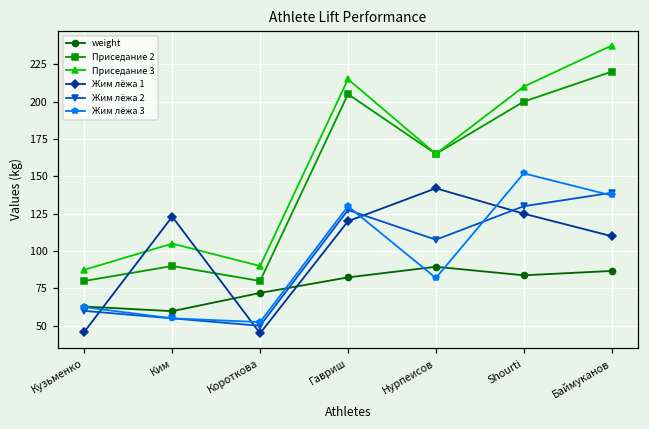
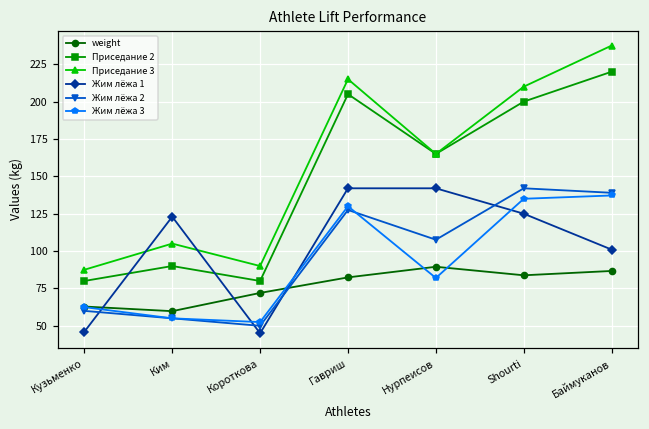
Жим лёжа 1, Гавриш: 120 -> 142
Жим лёжа 2, Shourti: 130 -> 142
Жим лёжа 3, Shourti: 152 -> 135
Жим лёжа 1, Баймуканов: 110 -> 101
